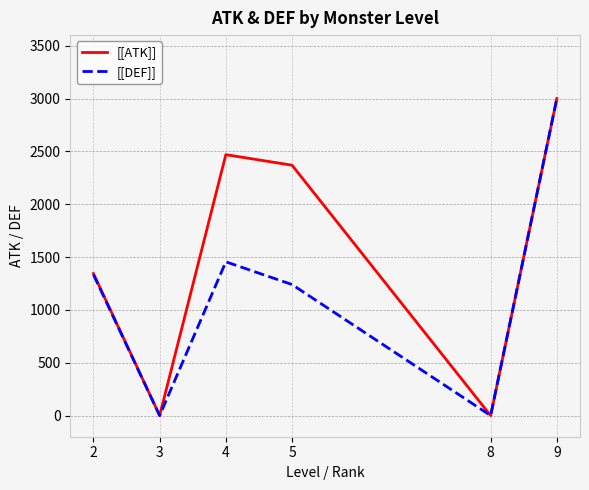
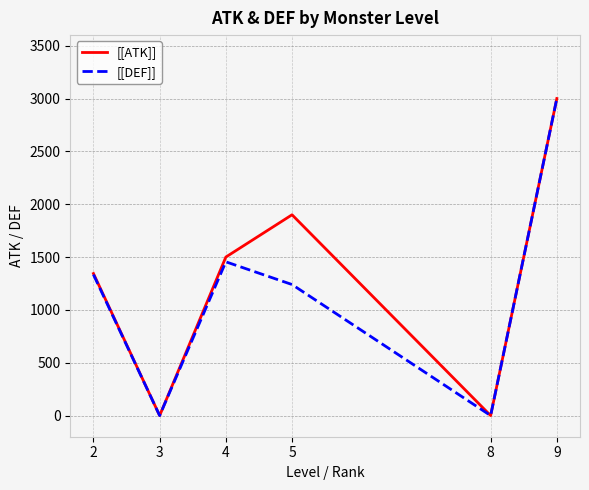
[[ATK]], 4: 2470 -> 1500
[[ATK]], 5: 2370 -> 1900
